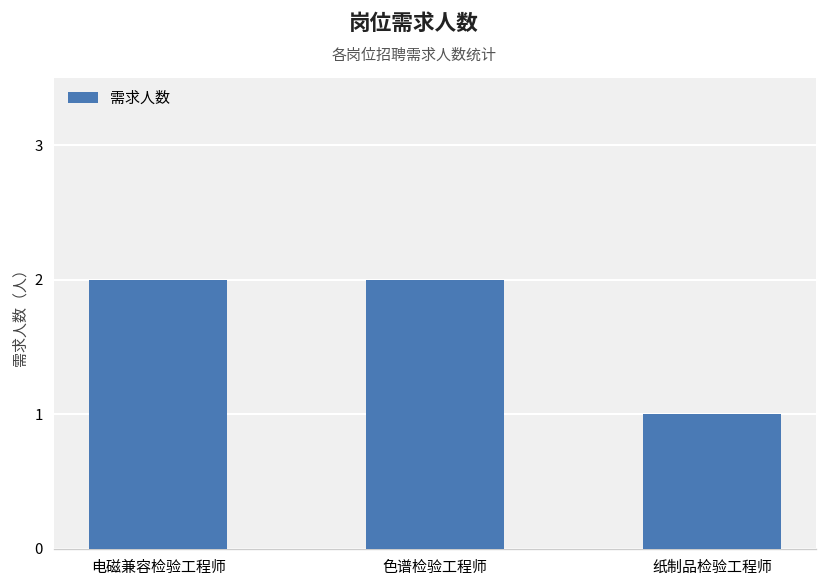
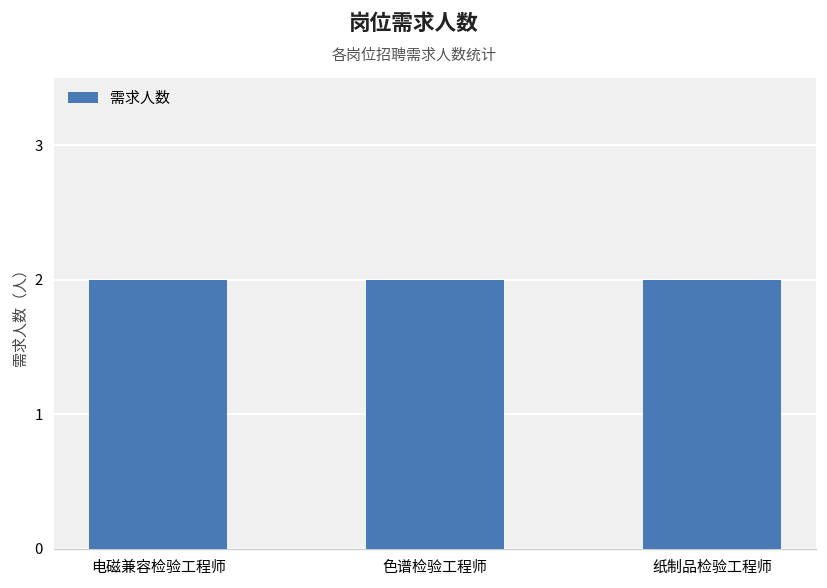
纸制品检验工程师: 1 -> 2
